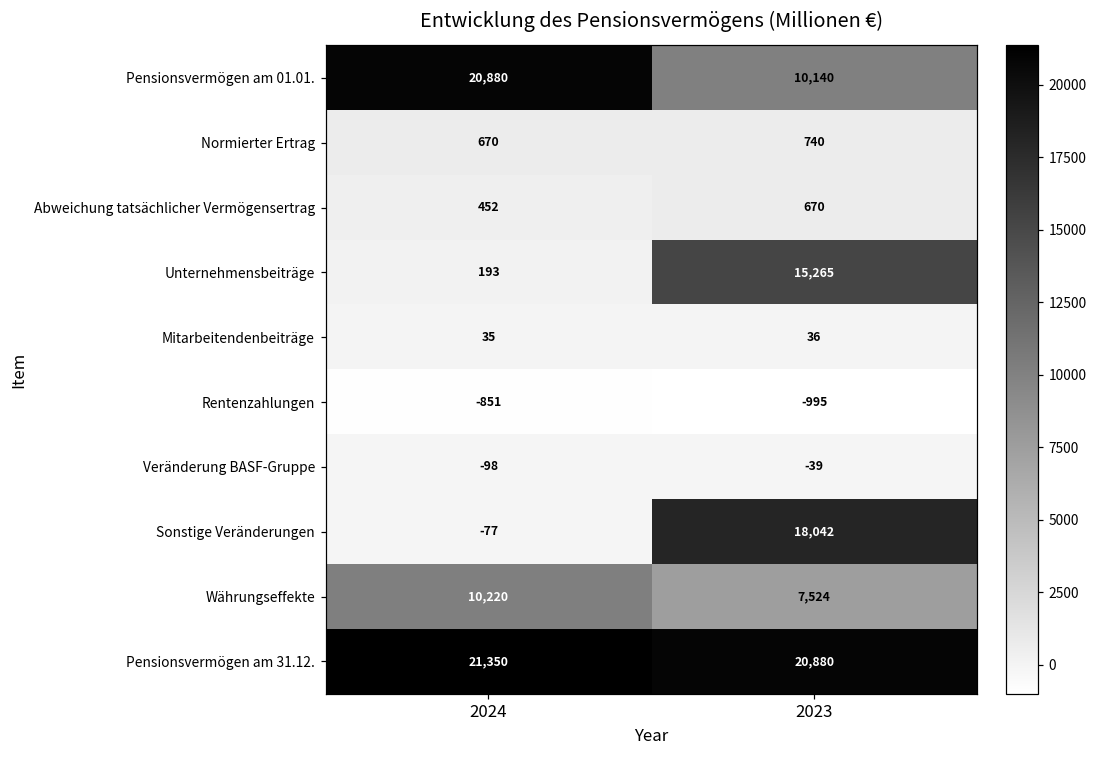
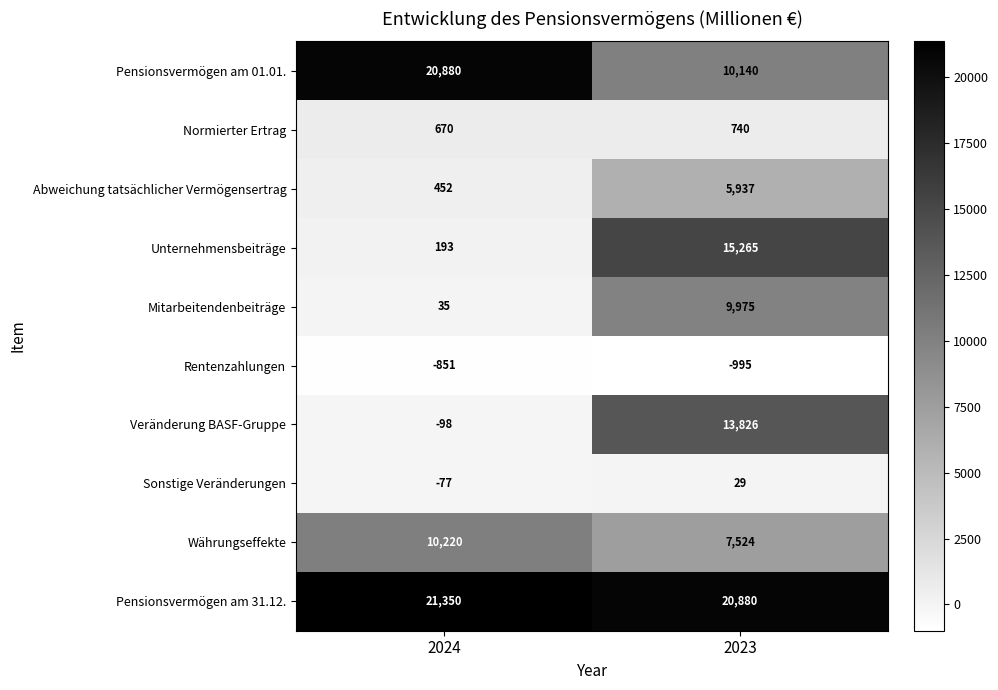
Abweichung tatsächlicher Vermögensertrag, 2023: 670 -> 5,937
Mitarbeitendenbeiträge, 2023: 36 -> 9,975
Veränderung BASF-Gruppe, 2023: -39 -> 13,826
Sonstige Veränderungen, 2023: 18,042 -> 29
